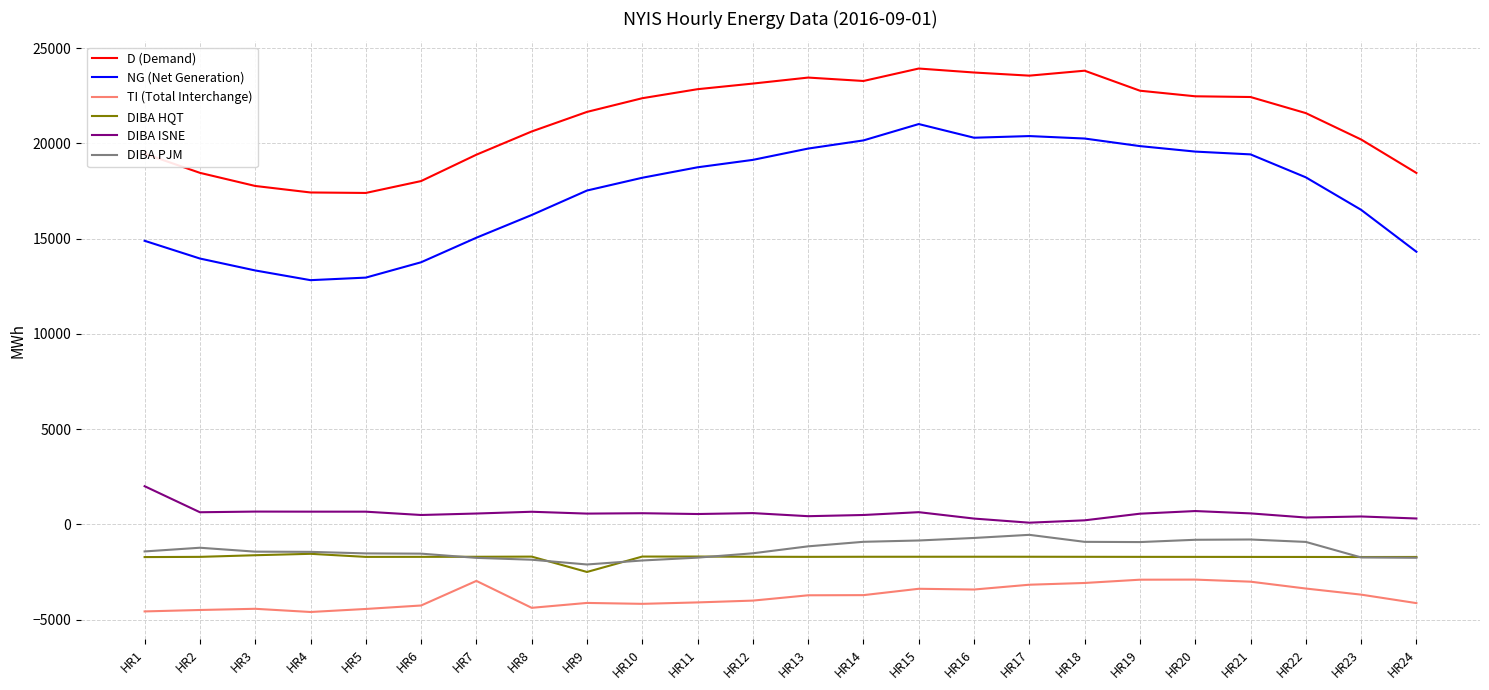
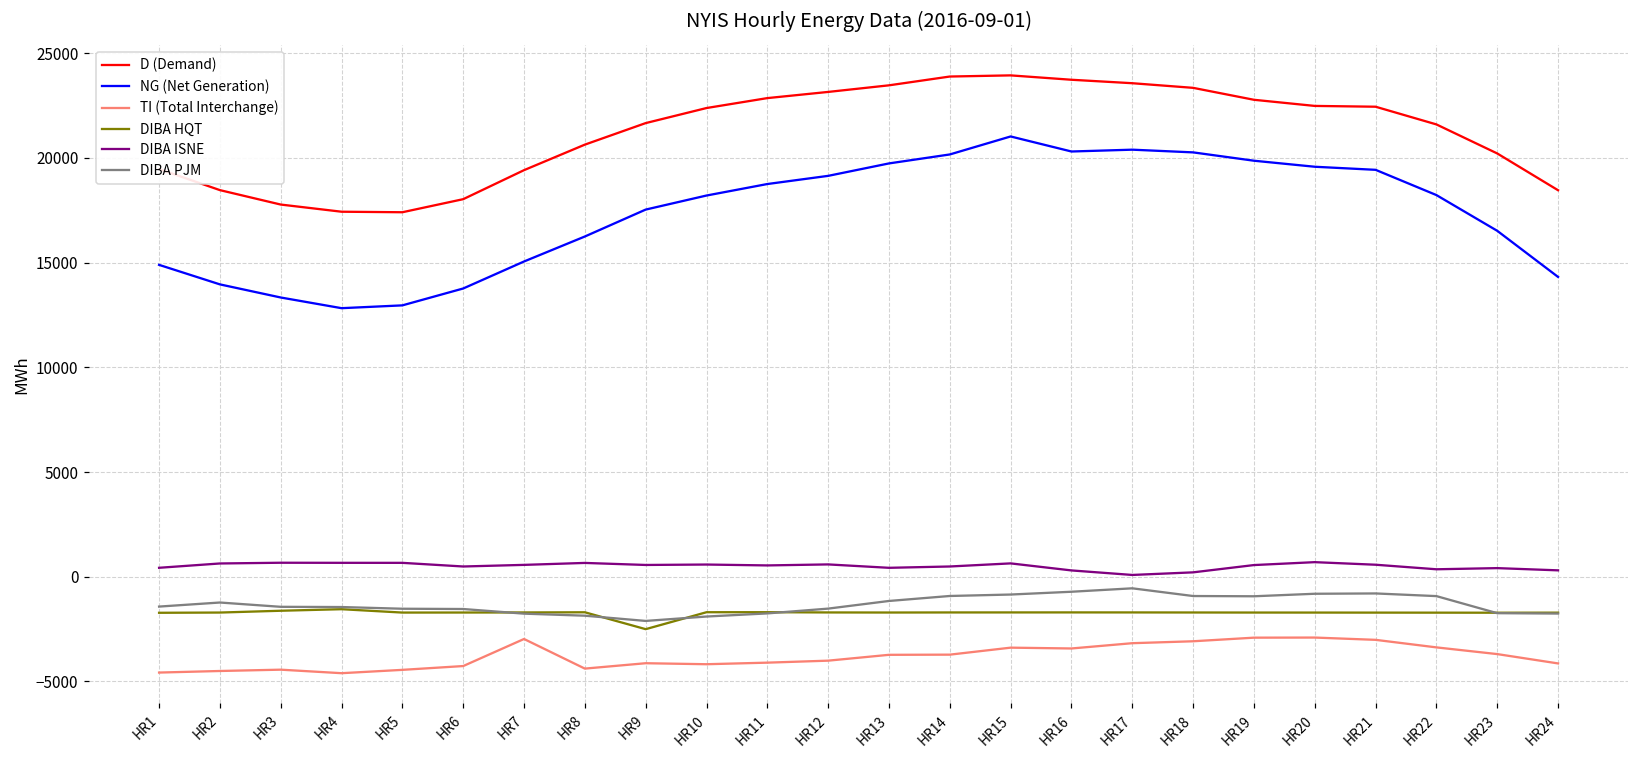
DIBA ISNE, HR1: 2000 -> 400
D (Demand), HR14: 23300 -> 23900
D (Demand), HR18: 23800 -> 23300
